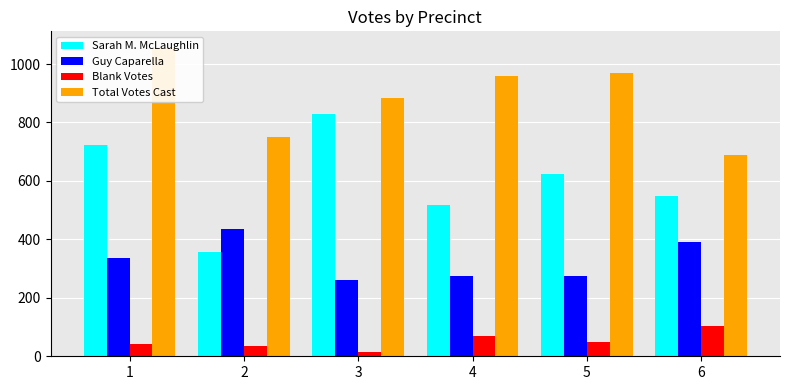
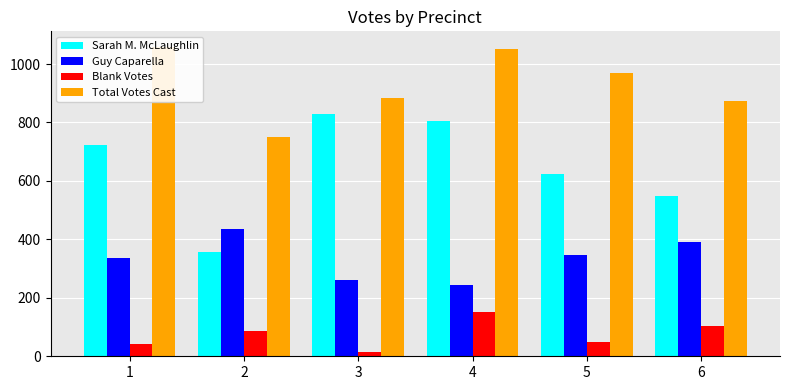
Blank Votes, 2: 30 -> 90
Sarah M. McLaughlin, 4: 520 -> 810
Guy Caparella, 4: 270 -> 250
Blank Votes, 4: 70 -> 150
Total Votes Cast, 4: 960 -> 1050
Guy Caparella, 5: 270 -> 350
Total Votes Cast, 6: 690 -> 870
